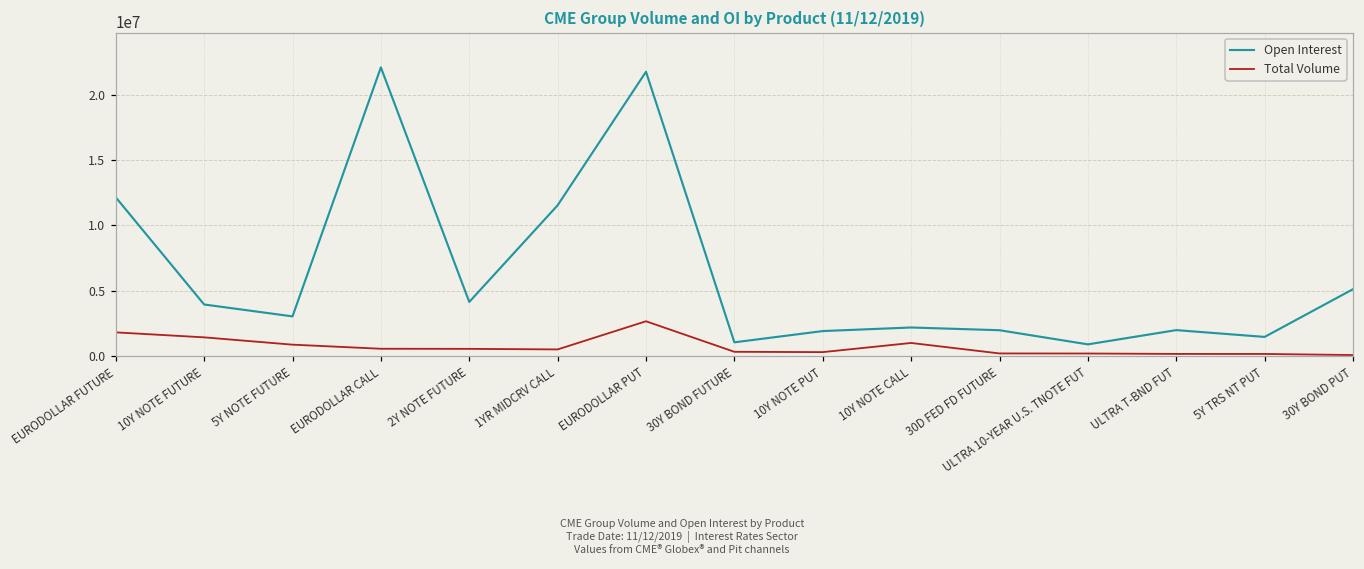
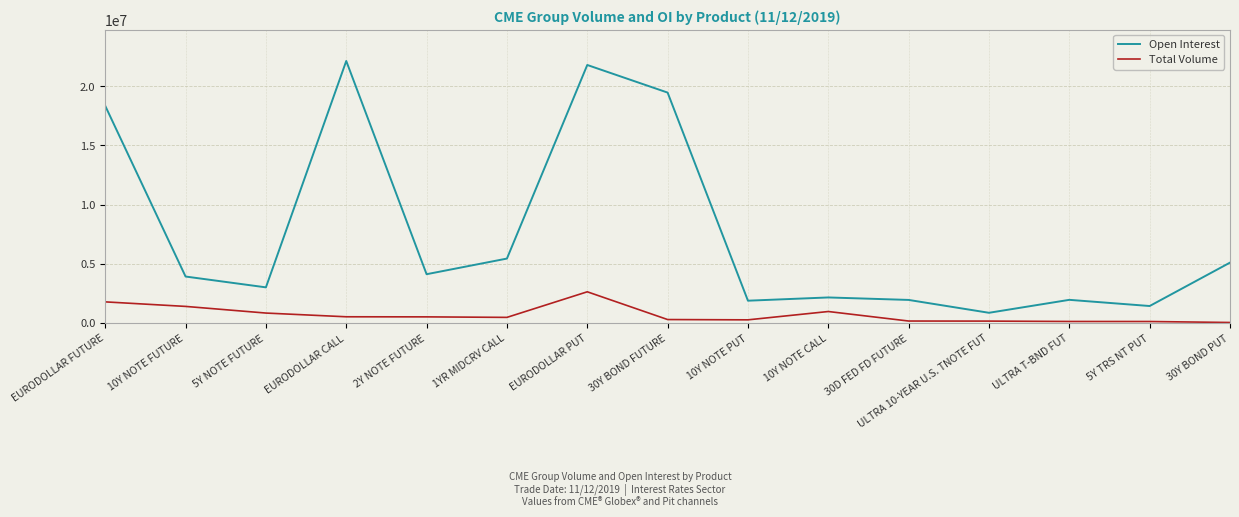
Open Interest, EURODOLLAR FUTURE: 12200000 -> 18300000
Open Interest, 1YR MIDCRV CALL: 11500000 -> 5400000
Open Interest, 30Y BOND FUTURE: 1000000 -> 19500000
